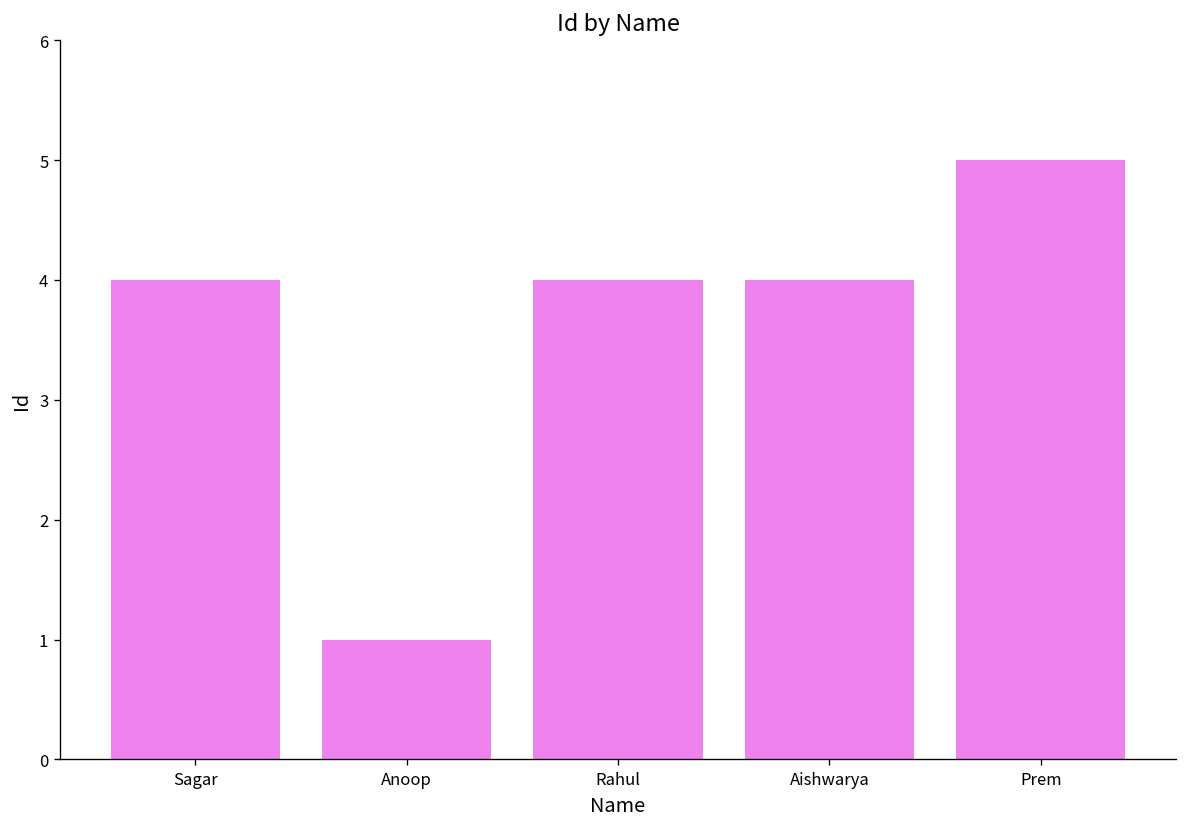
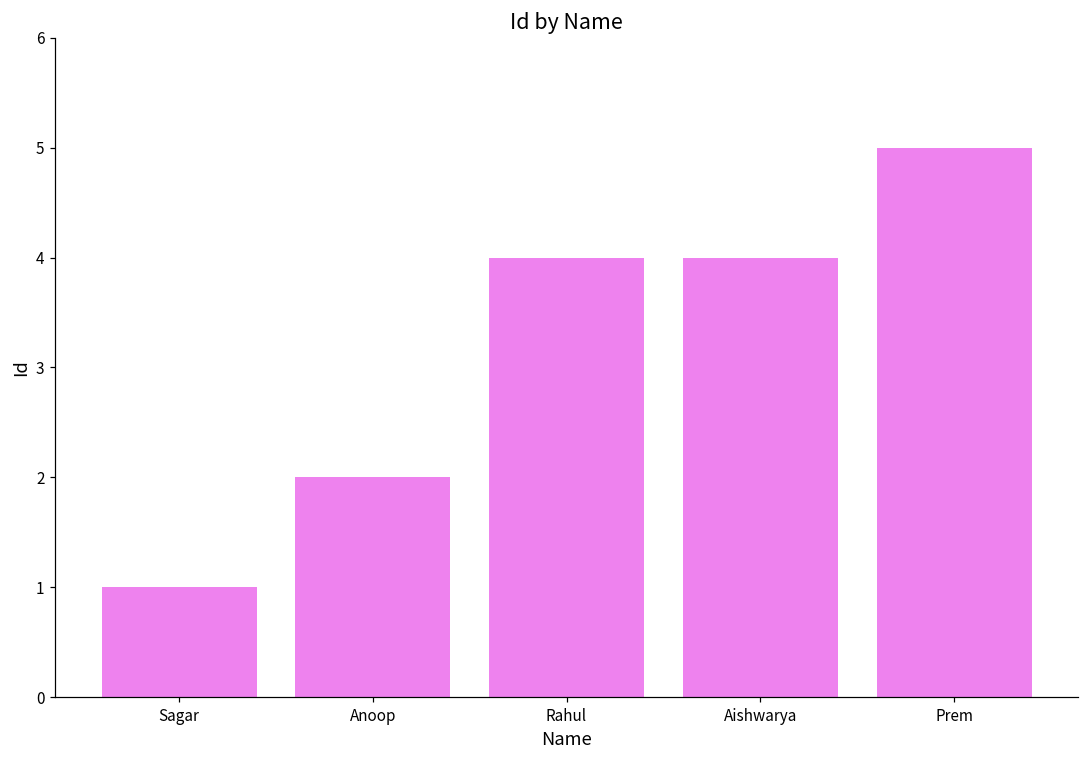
Sagar: 4 -> 1
Anoop: 1 -> 2
